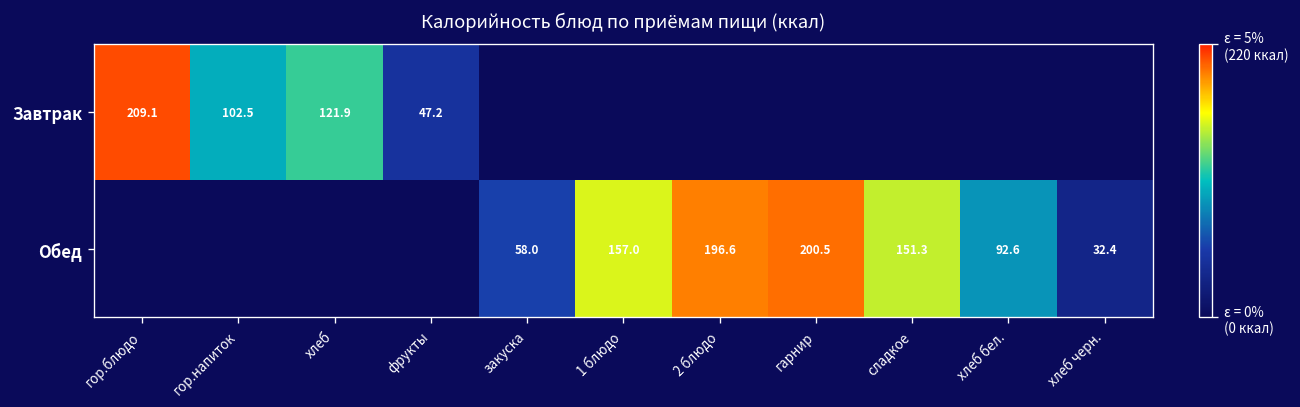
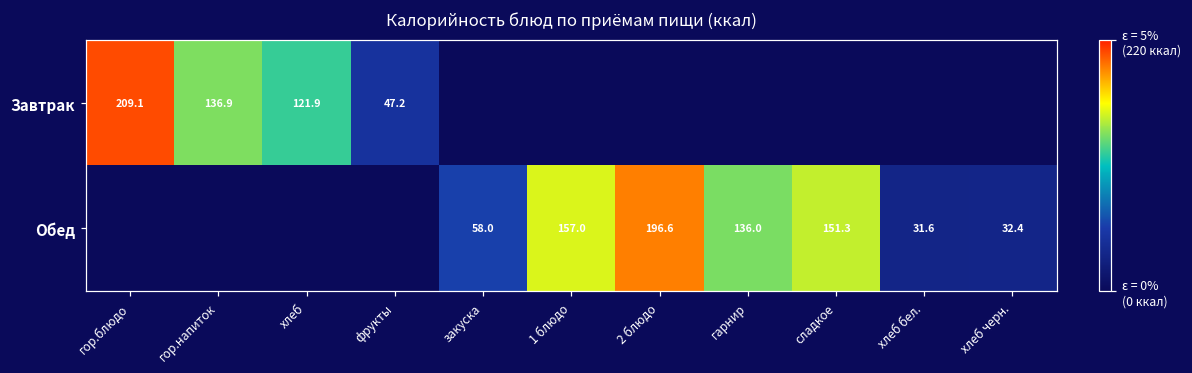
Завтрак, гор.напиток: 102.5 -> 136.9
Обед, гарнир: 200.5 -> 136.0
Обед, хлеб бел.: 92.6 -> 31.6
